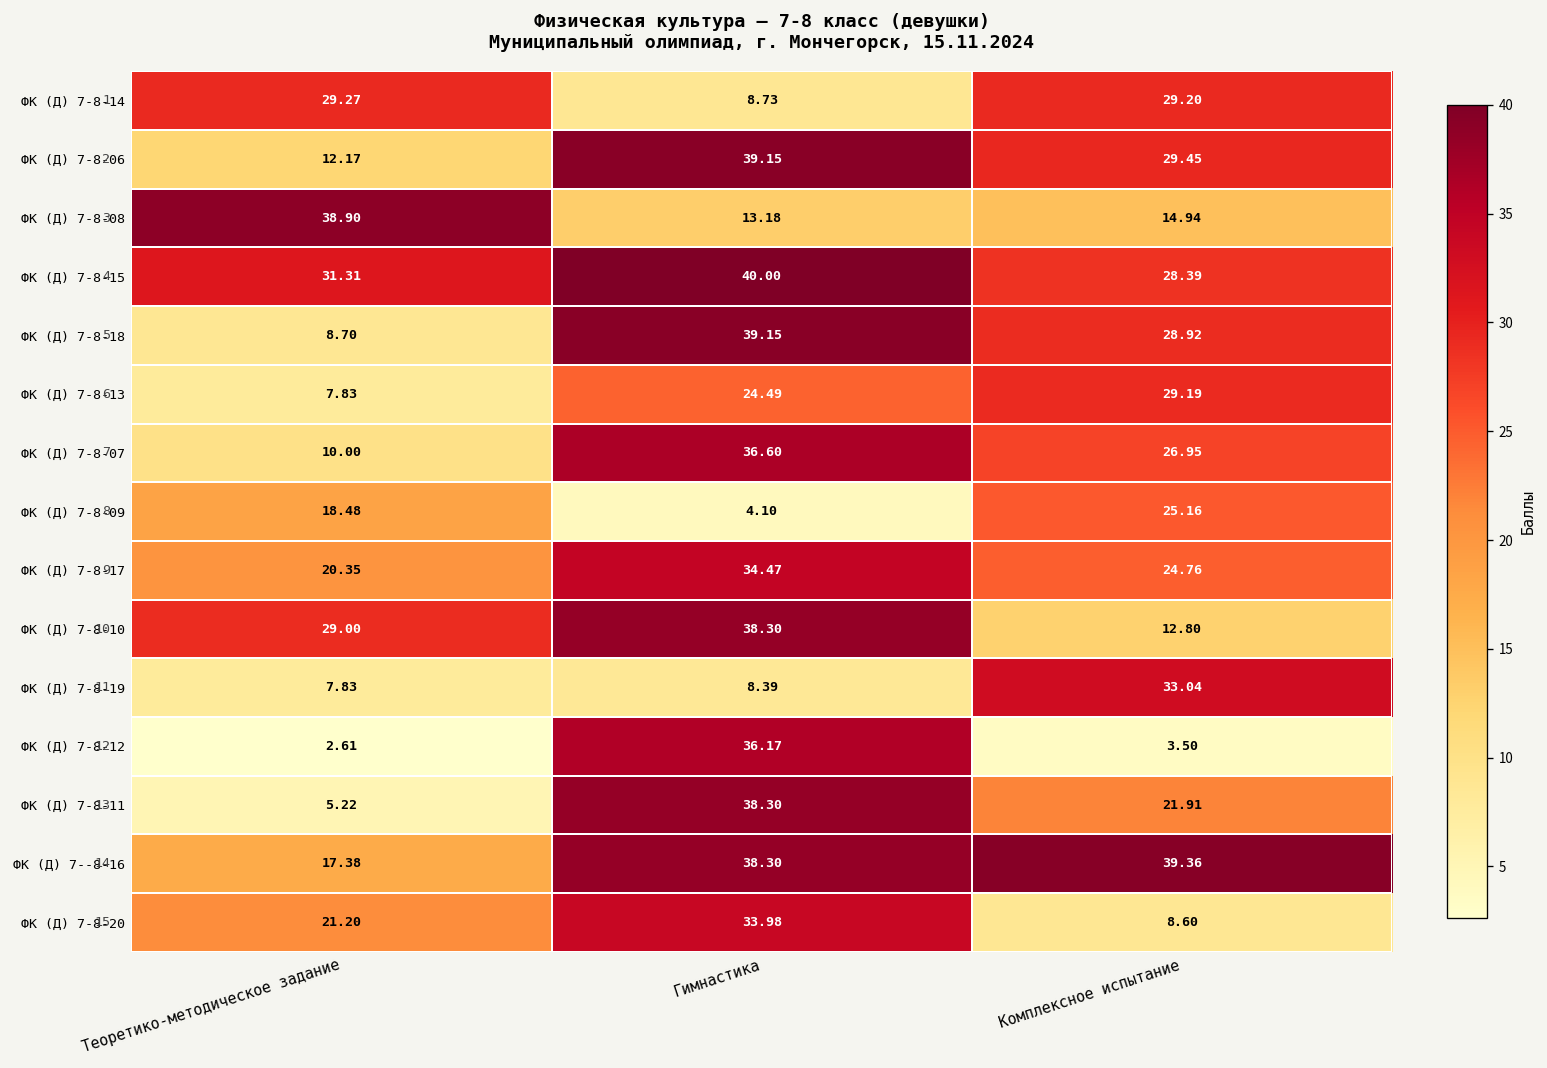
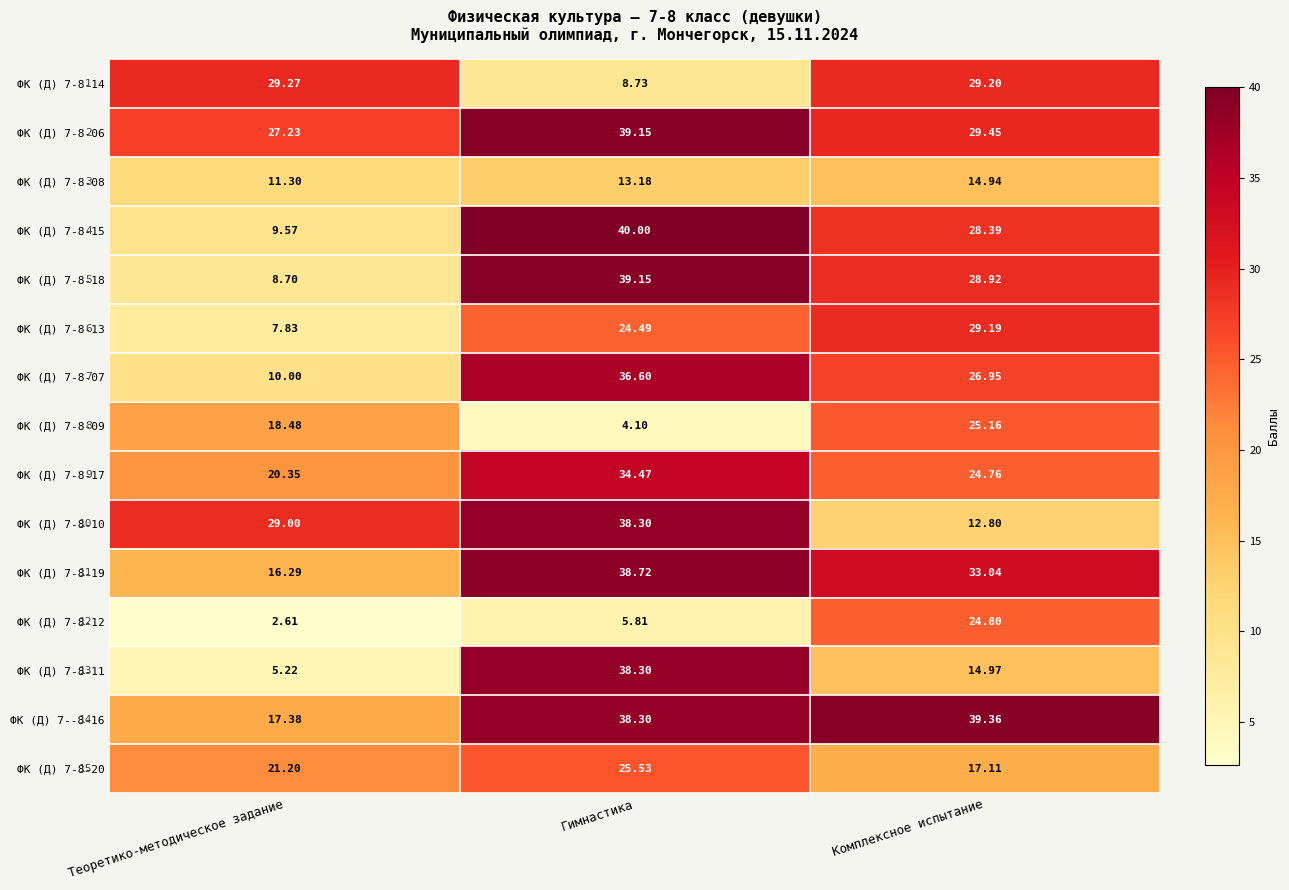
ФК (Д) 7-8-06, Теоретико-методическое задание: 12.17 -> 27.23
ФК (Д) 7-8-08, Теоретико-методическое задание: 38.90 -> 11.30
ФК (Д) 7-8-15, Теоретико-методическое задание: 31.31 -> 9.57
ФК (Д) 7-8-19, Теоретико-методическое задание: 7.83 -> 16.29
ФК (Д) 7-8-19, Гимнастика: 8.39 -> 38.72
ФК (Д) 7-8-12, Гимнастика: 36.17 -> 5.81
ФК (Д) 7-8-12, Комплексное испытание: 3.50 -> 24.80
ФК (Д) 7-8-11, Комплексное испытание: 21.91 -> 14.97
ФК (Д) 7-8-20, Гимнастика: 33.98 -> 25.53
ФК (Д) 7-8-20, Комплексное испытание: 8.60 -> 17.11
